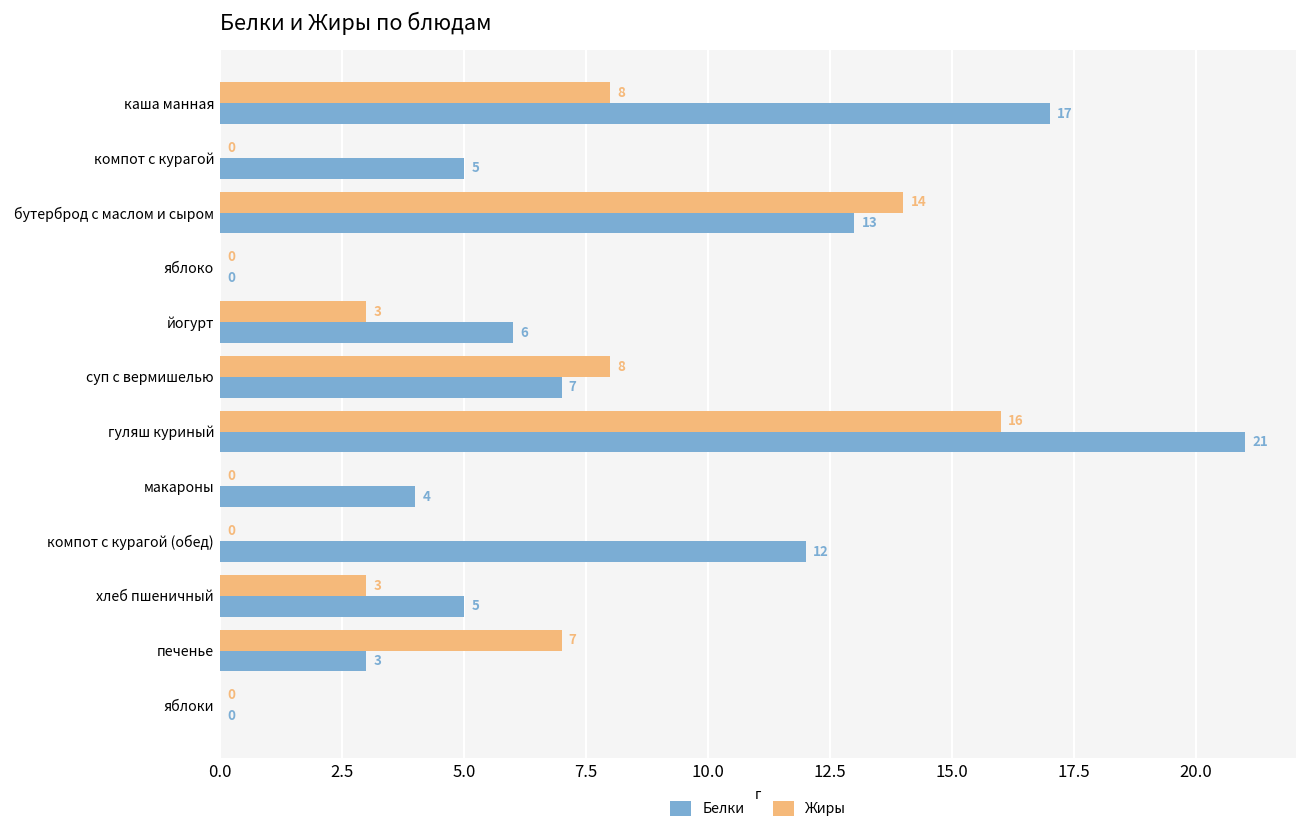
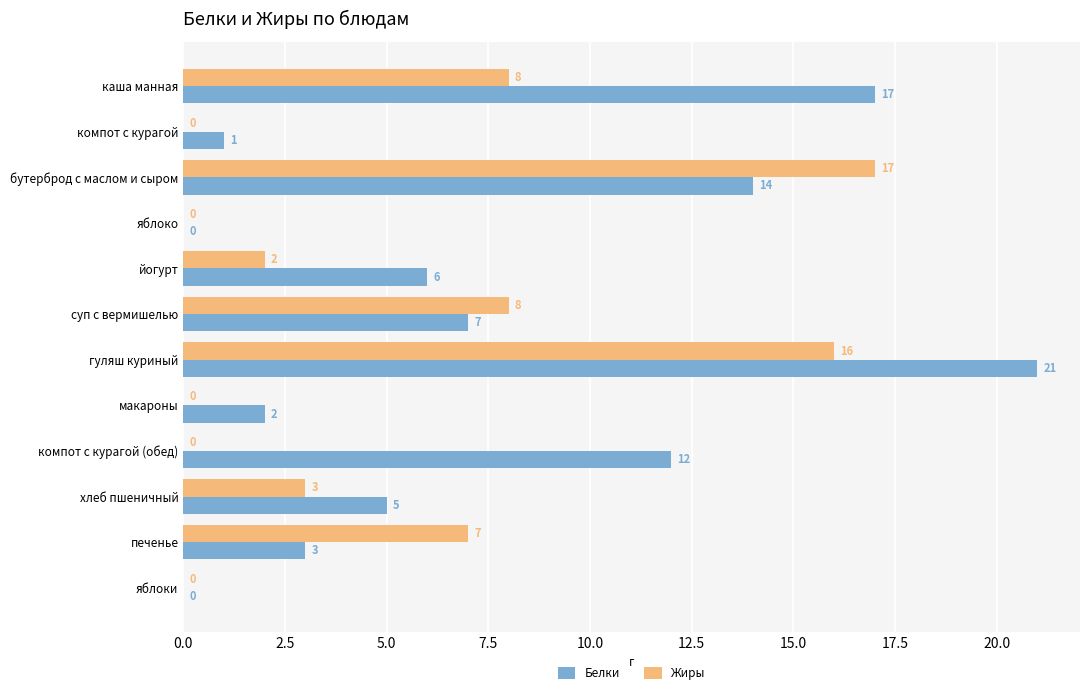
Белки, компот с курагой: 5 -> 1
Жиры, бутерброд с маслом и сыром: 14 -> 17
Белки, бутерброд с маслом и сыром: 13 -> 14
Жиры, йогурт: 3 -> 2
Белки, макароны: 4 -> 2
